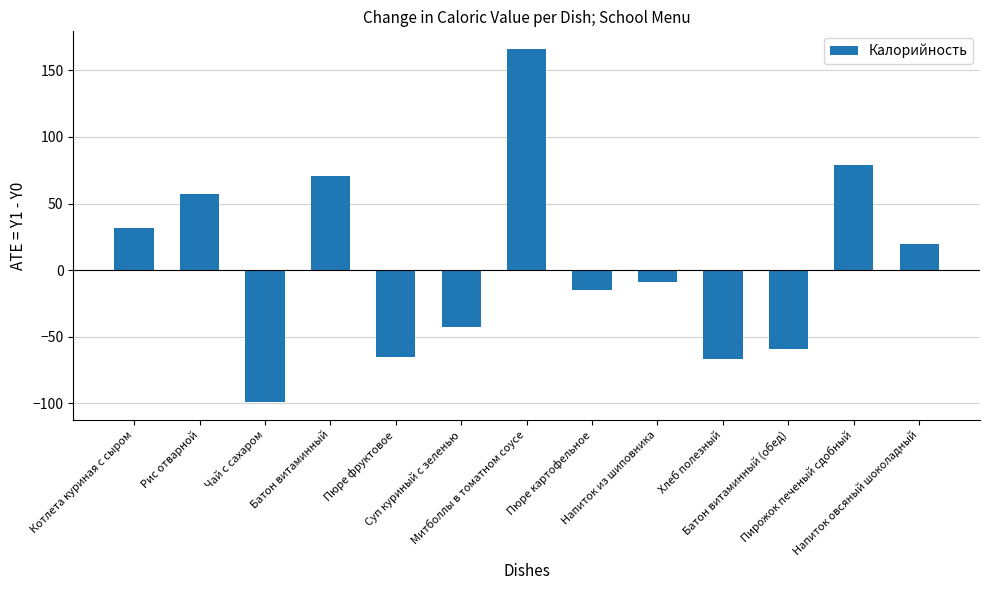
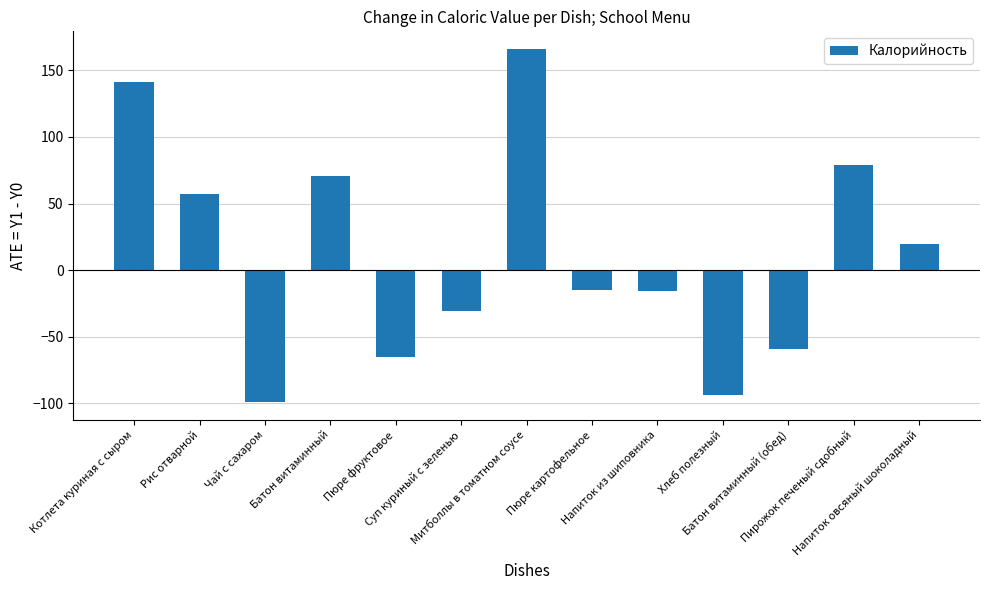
Котлета куриная с сыром: 32 -> 141
Суп куриный с зеленью: -43 -> -31
Напиток из шиповника: -9 -> -16
Хлеб полезный: -67 -> -94
